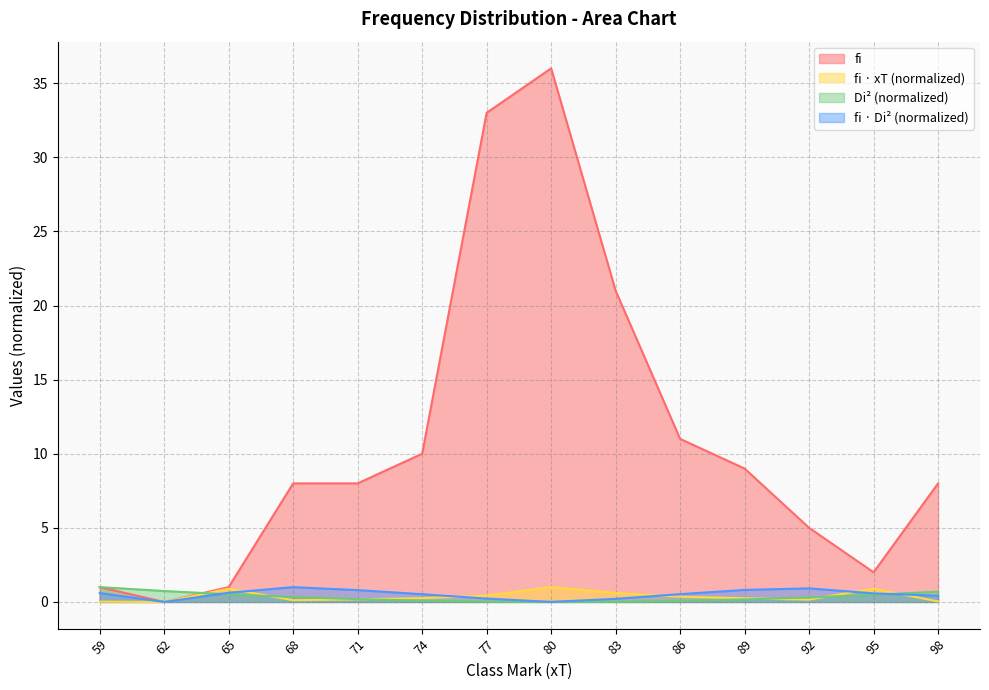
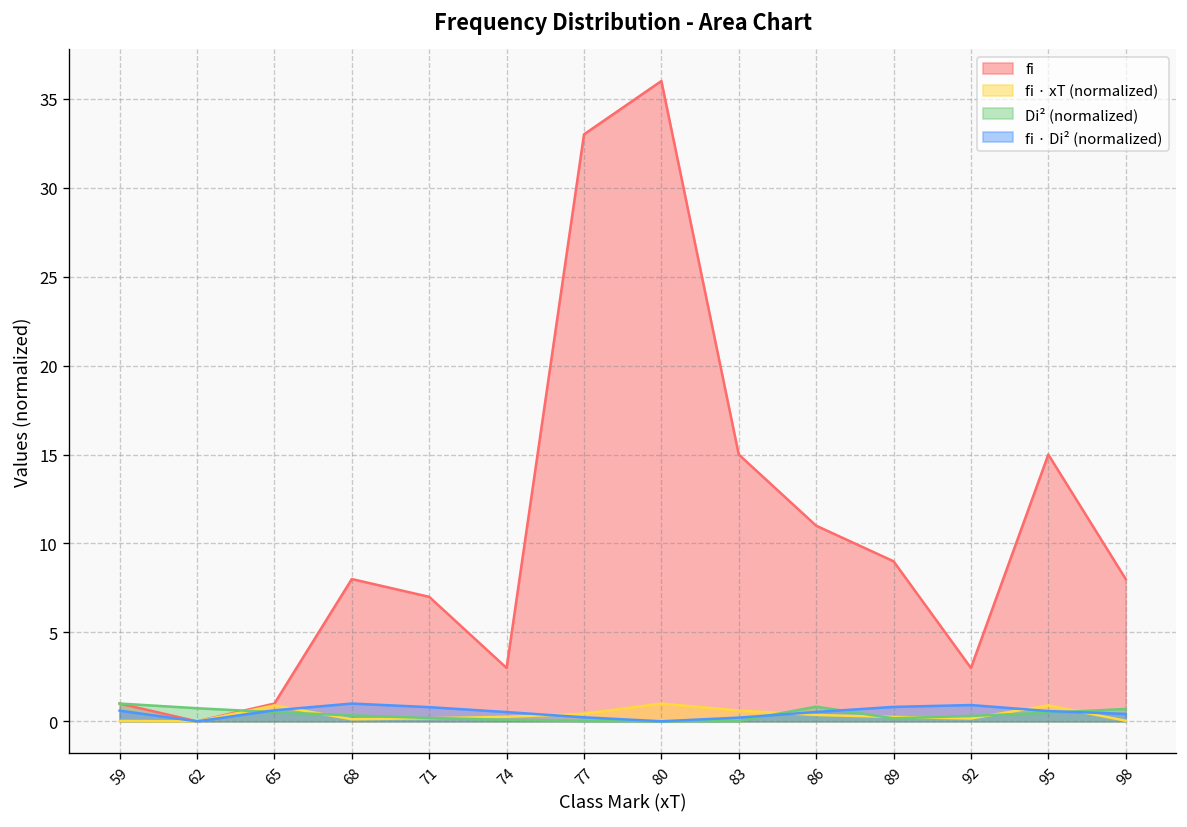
fi, 71: 8 -> 7
fi, 74: 10 -> 3
fi, 83: 21 -> 15
Di² (normalized), 86: 0.1 -> 0.8
fi, 92: 5 -> 3
fi, 95: 2 -> 15
